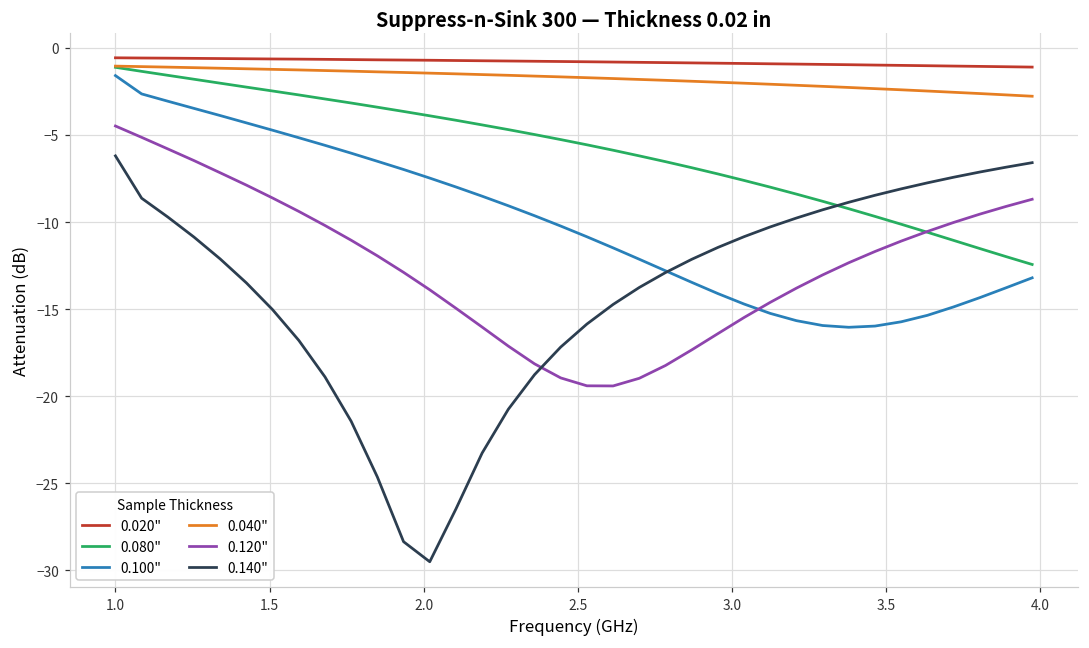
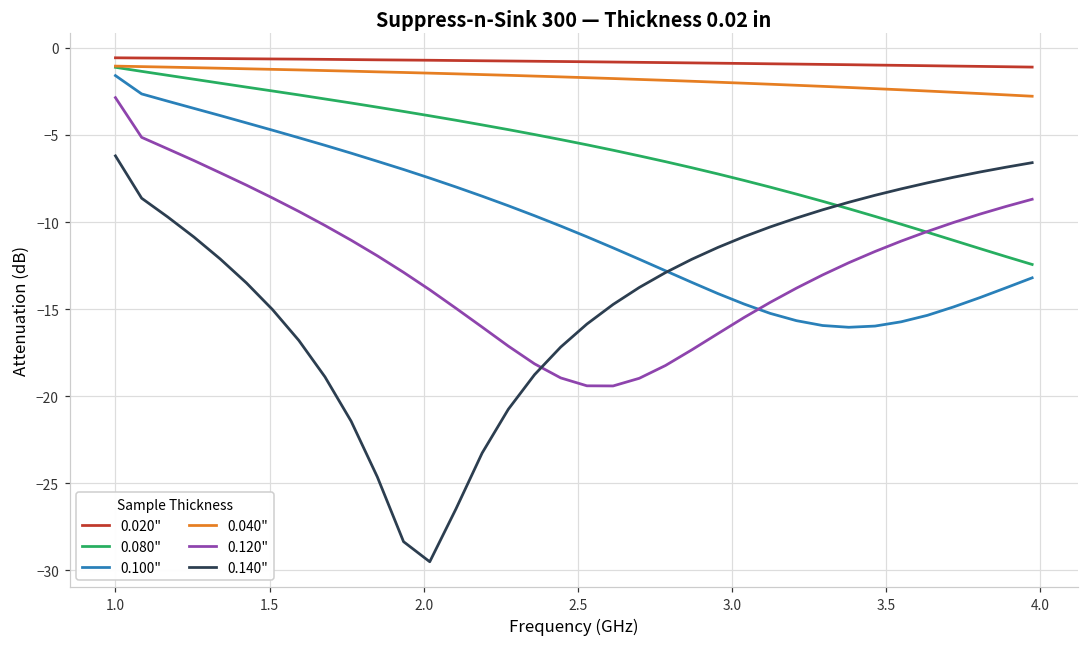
0.120", 1.0: -4.5 -> -2.9
